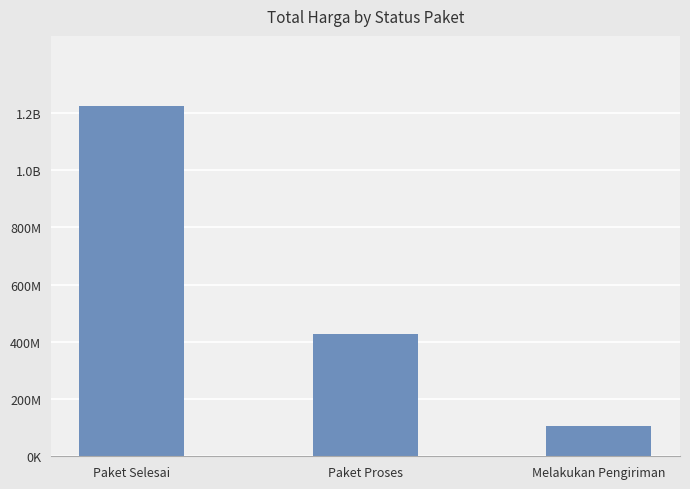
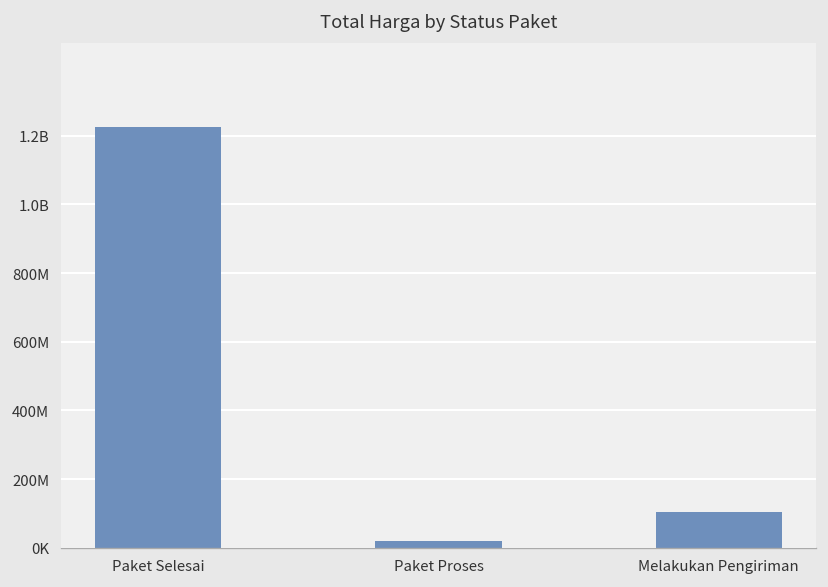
Paket Proses: 430000000 -> 20000000
